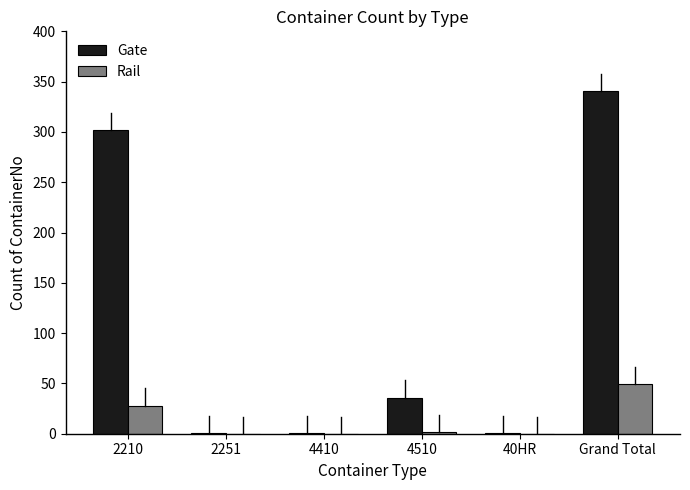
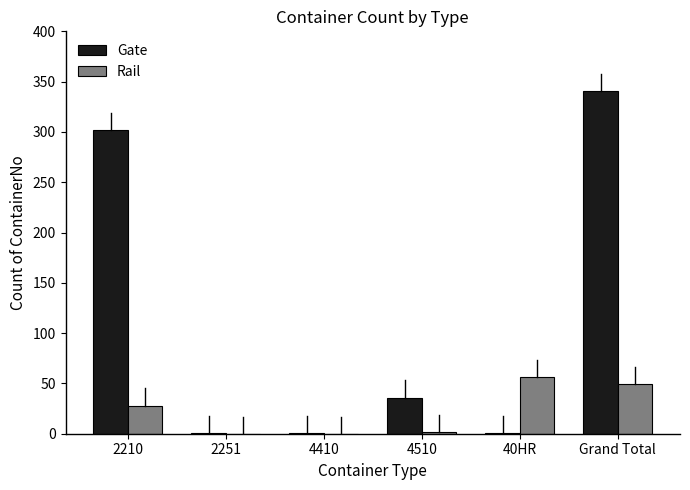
Rail, 40HR: 0 -> 56
